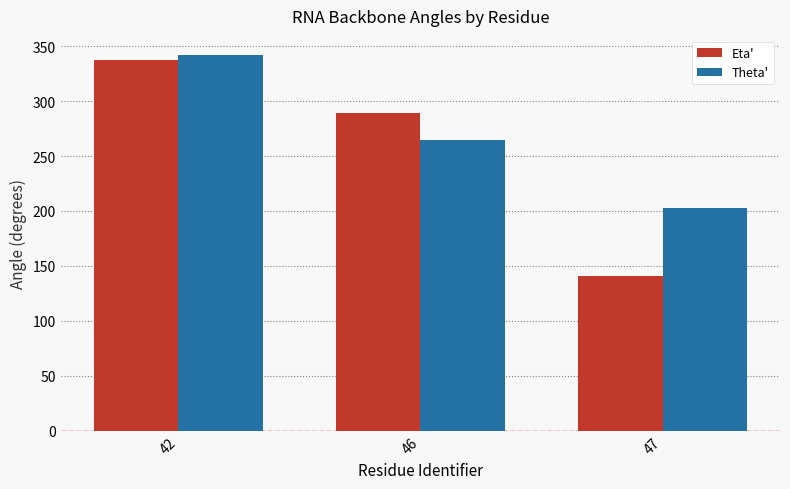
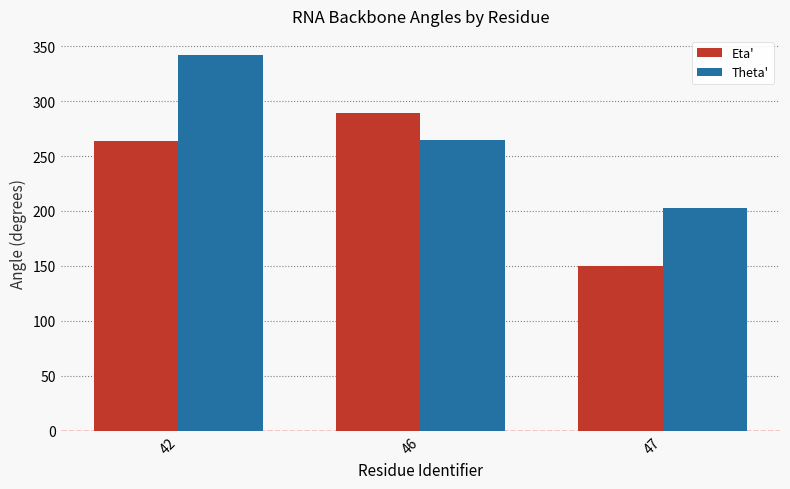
Eta', 42: 337 -> 264
Eta', 47: 141 -> 150
